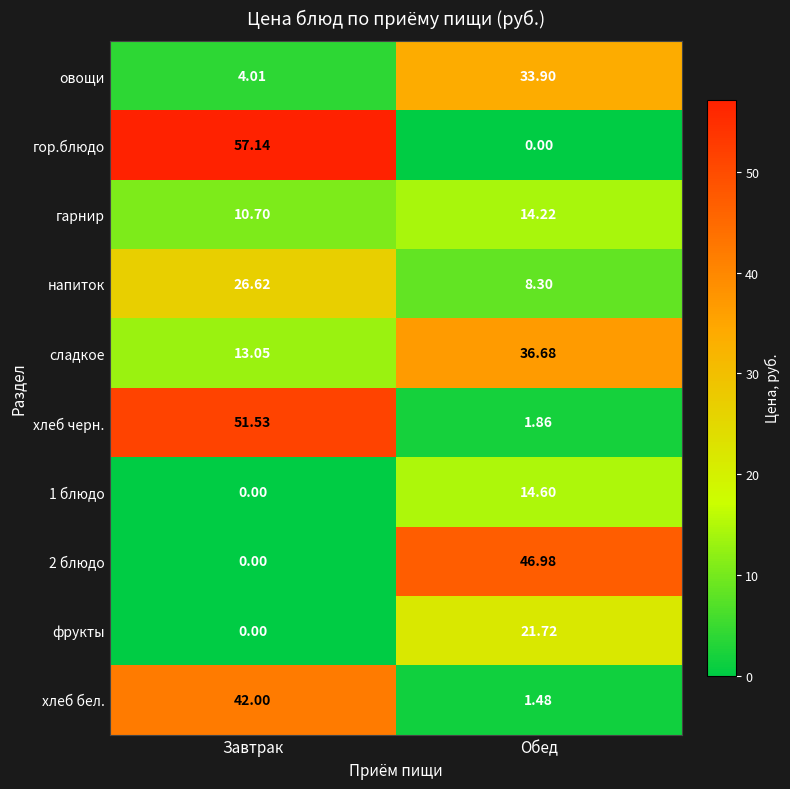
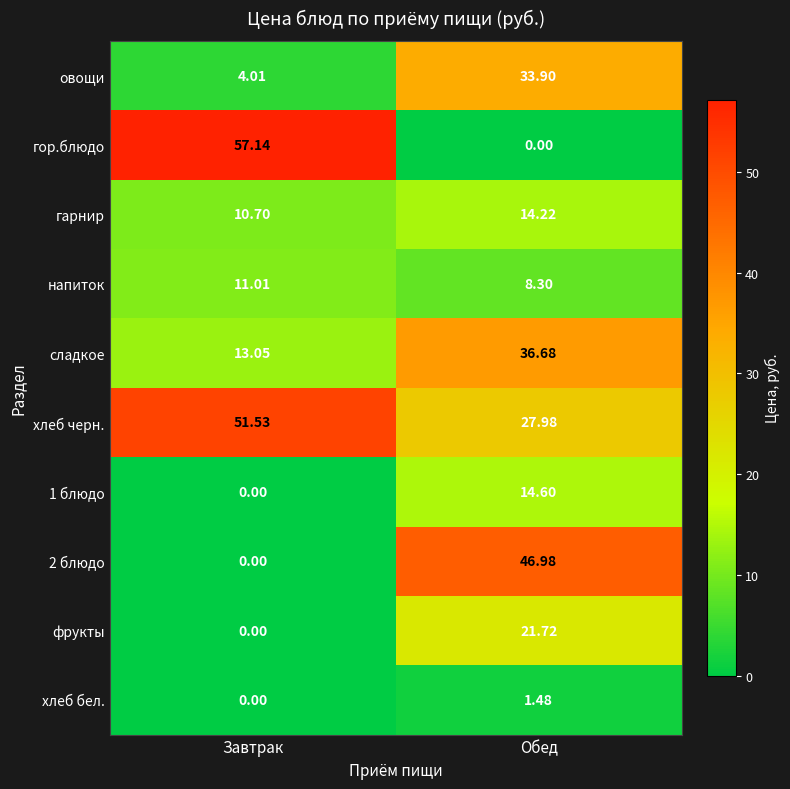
напиток, Завтрак: 26.62 -> 11.01
хлеб черн., Обед: 1.86 -> 27.98
хлеб бел., Завтрак: 42.00 -> 0.00
